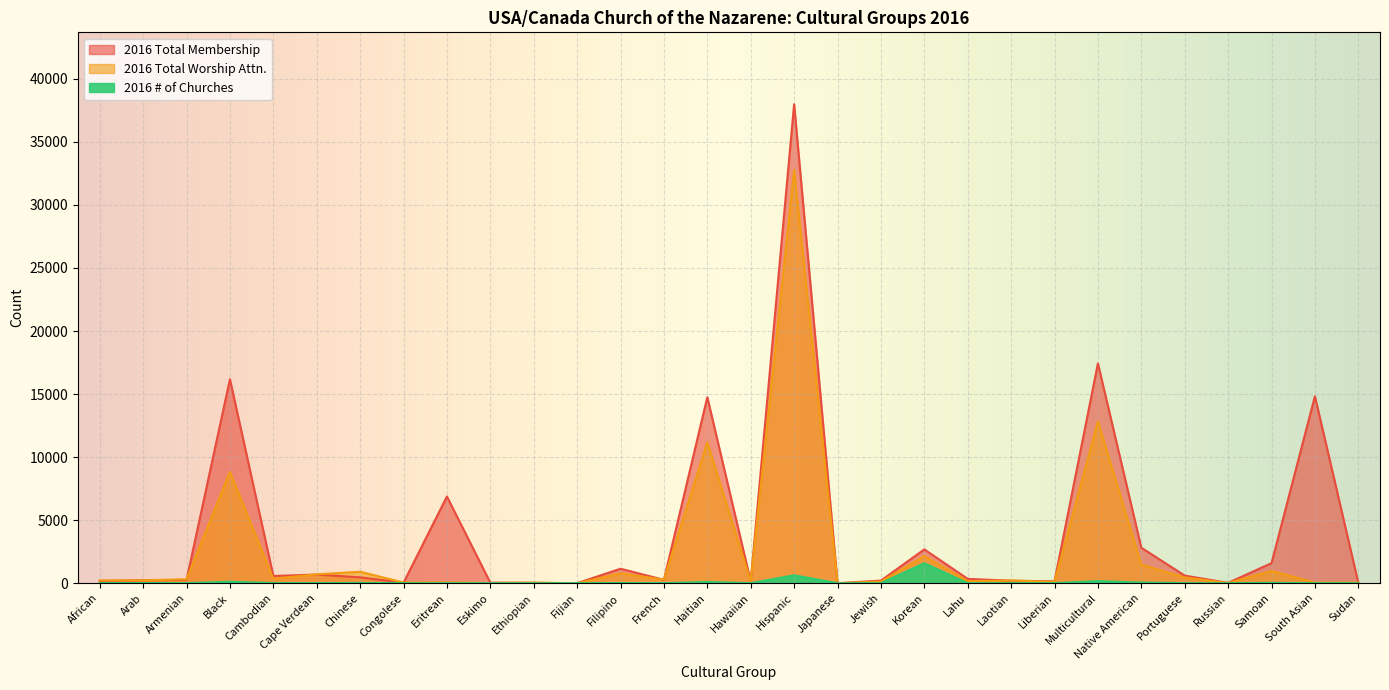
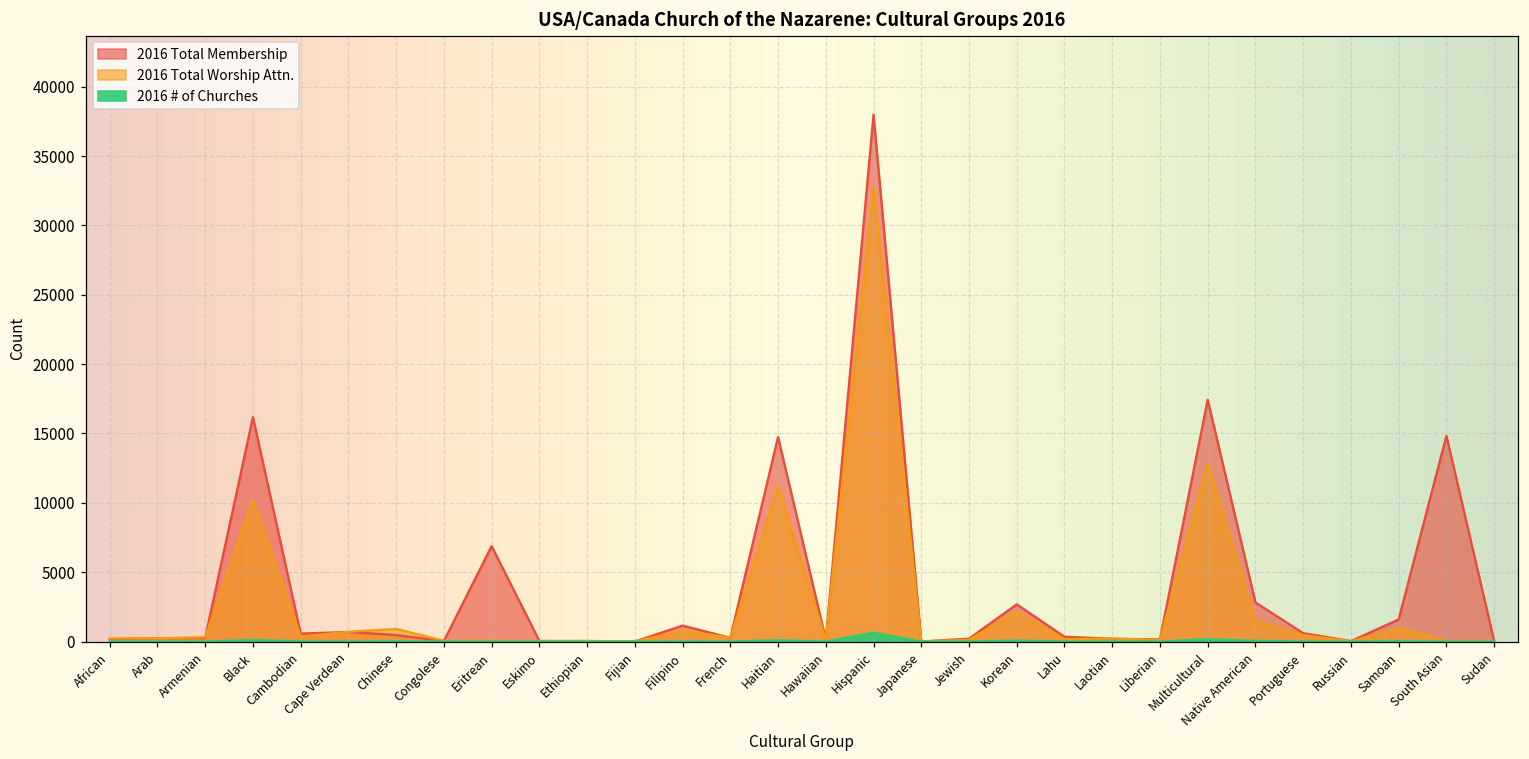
2016 Total Worship Attn., Black: 8800 -> 10200
2016 # of Churches, Korean: 1600 -> 100
